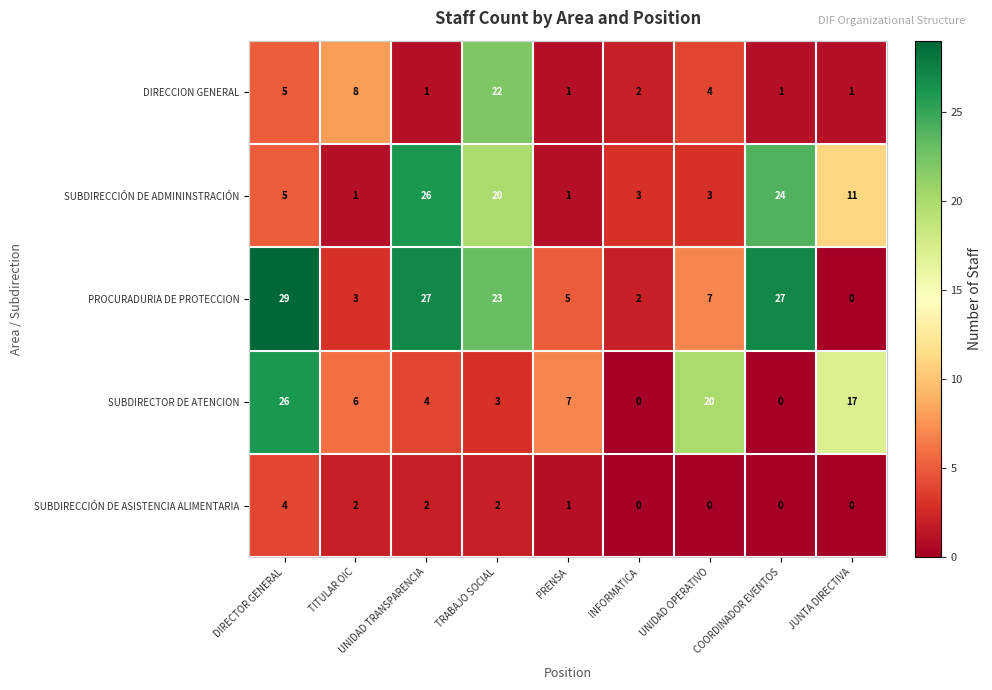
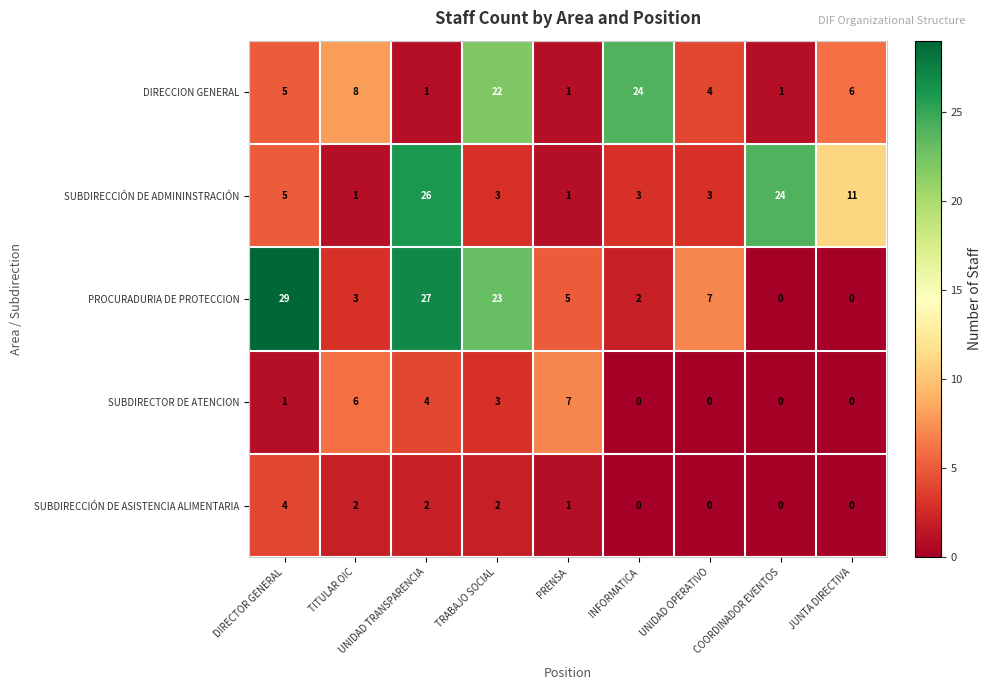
DIRECCION GENERAL, INFORMATICA: 2 -> 24
DIRECCION GENERAL, JUNTA DIRECTIVA: 1 -> 6
SUBDIRECCIÓN DE ADMININSTRACIÓN, TRABAJO SOCIAL: 20 -> 3
PROCURADURIA DE PROTECCION, COORDINADOR EVENTOS: 27 -> 0
SUBDIRECTOR DE ATENCION, DIRECTOR GENERAL: 26 -> 1
SUBDIRECTOR DE ATENCION, UNIDAD OPERATIVO: 20 -> 0
SUBDIRECTOR DE ATENCION, JUNTA DIRECTIVA: 17 -> 0
